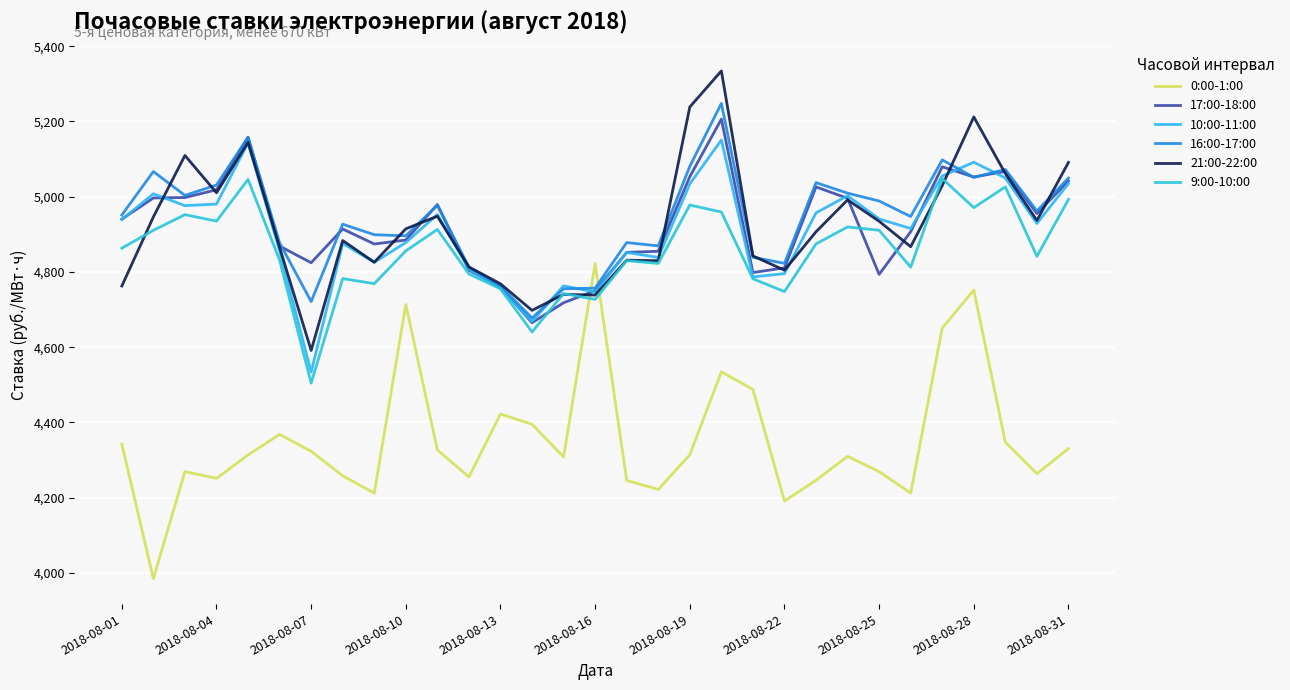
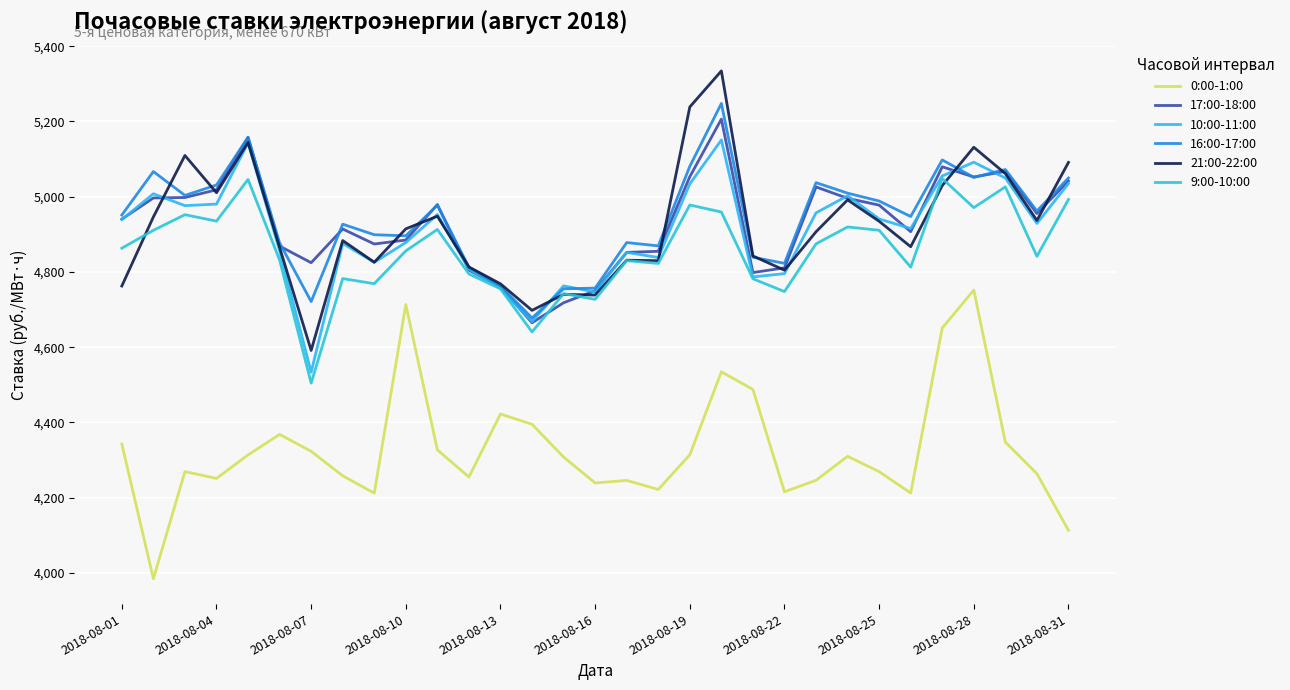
0:00-1:00, 2018-08-16: 4,820 -> 4,240
0:00-1:00, 2018-08-22: 4,190 -> 4,220
17:00-18:00, 2018-08-25: 4,790 -> 4,980
21:00-22:00, 2018-08-28: 5,210 -> 5,130
0:00-1:00, 2018-08-31: 4,330 -> 4,110
